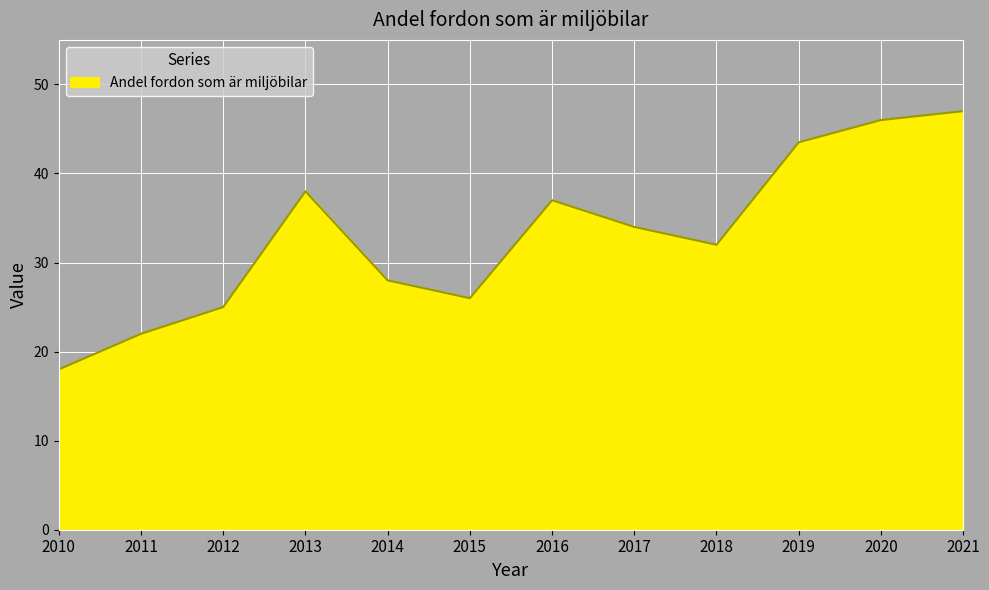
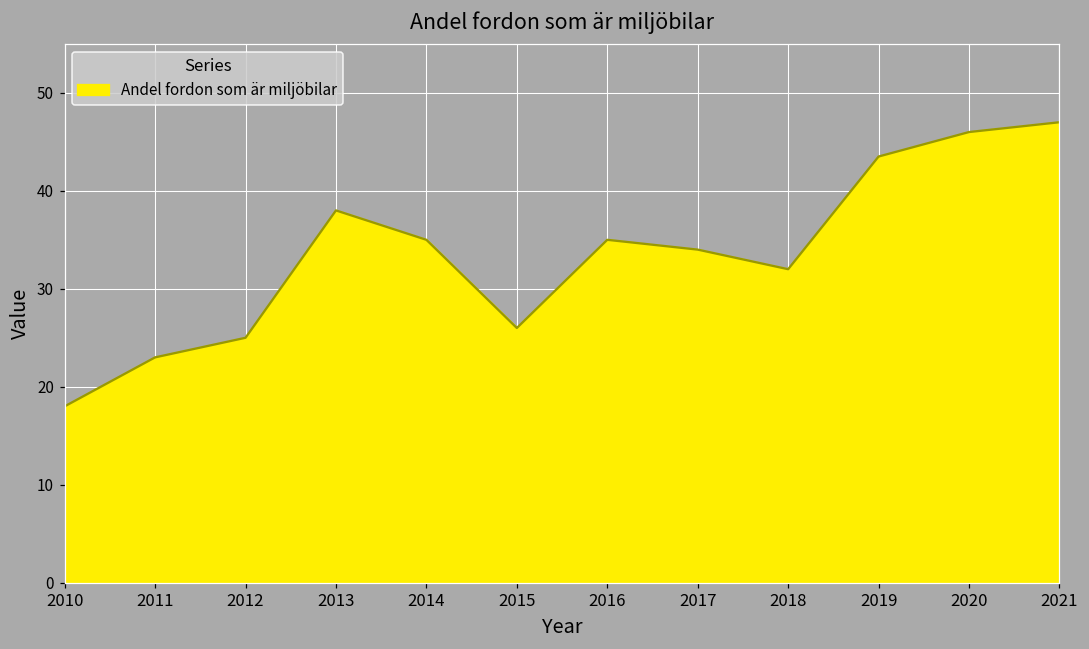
2011: 22 -> 23
2014: 28 -> 35
2016: 37 -> 35
